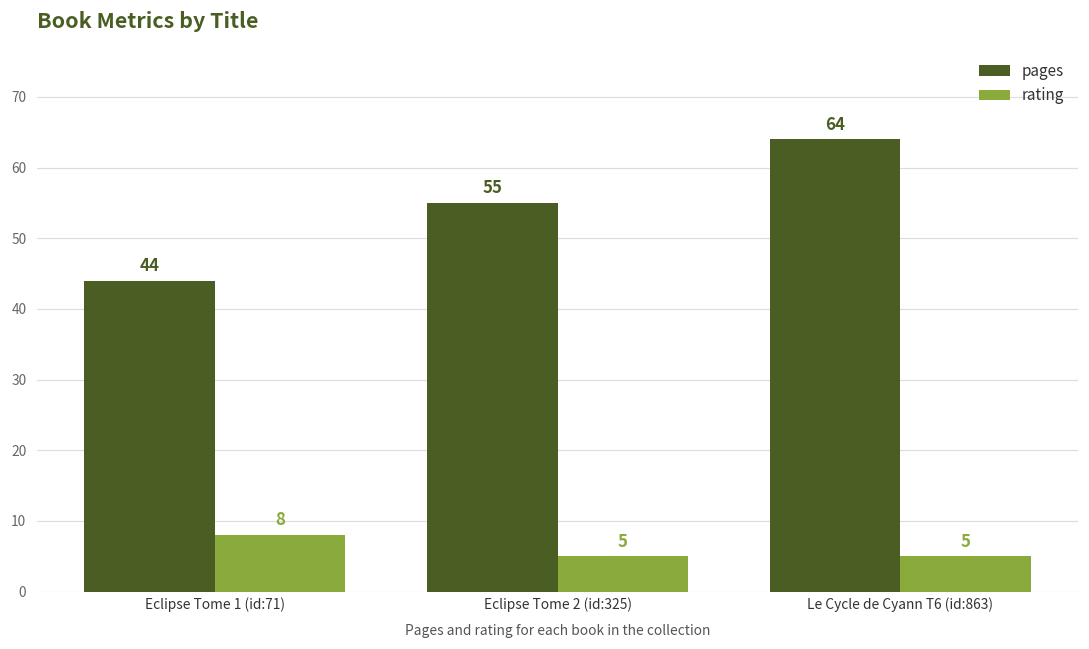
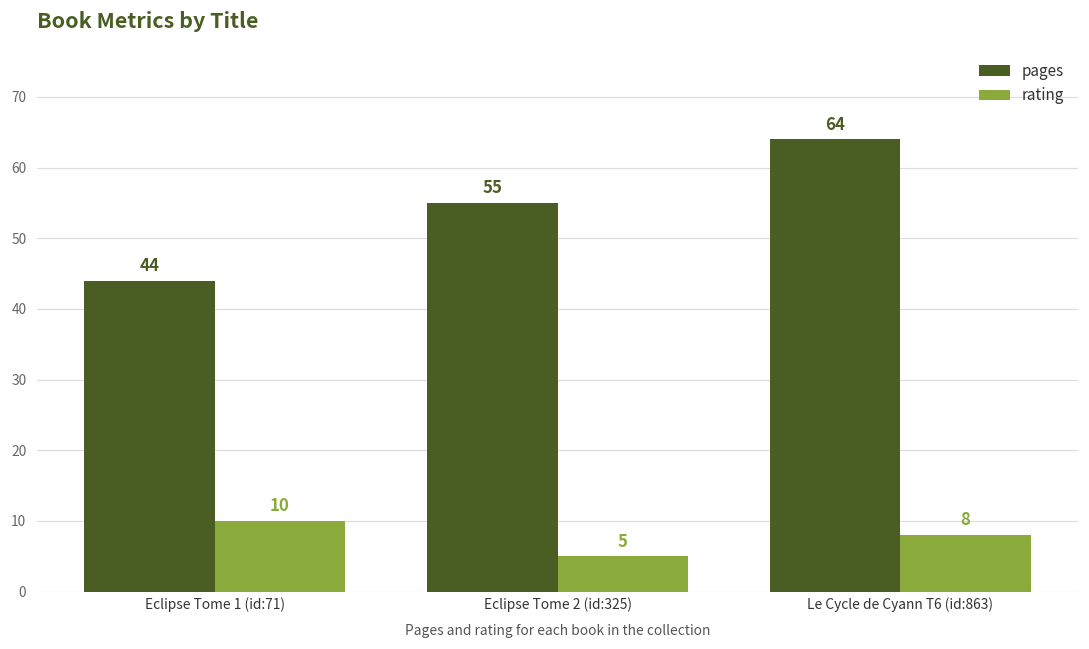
rating, Eclipse Tome 1 (id:71): 8 -> 10
rating, Le Cycle de Cyann T6 (id:863): 5 -> 8
